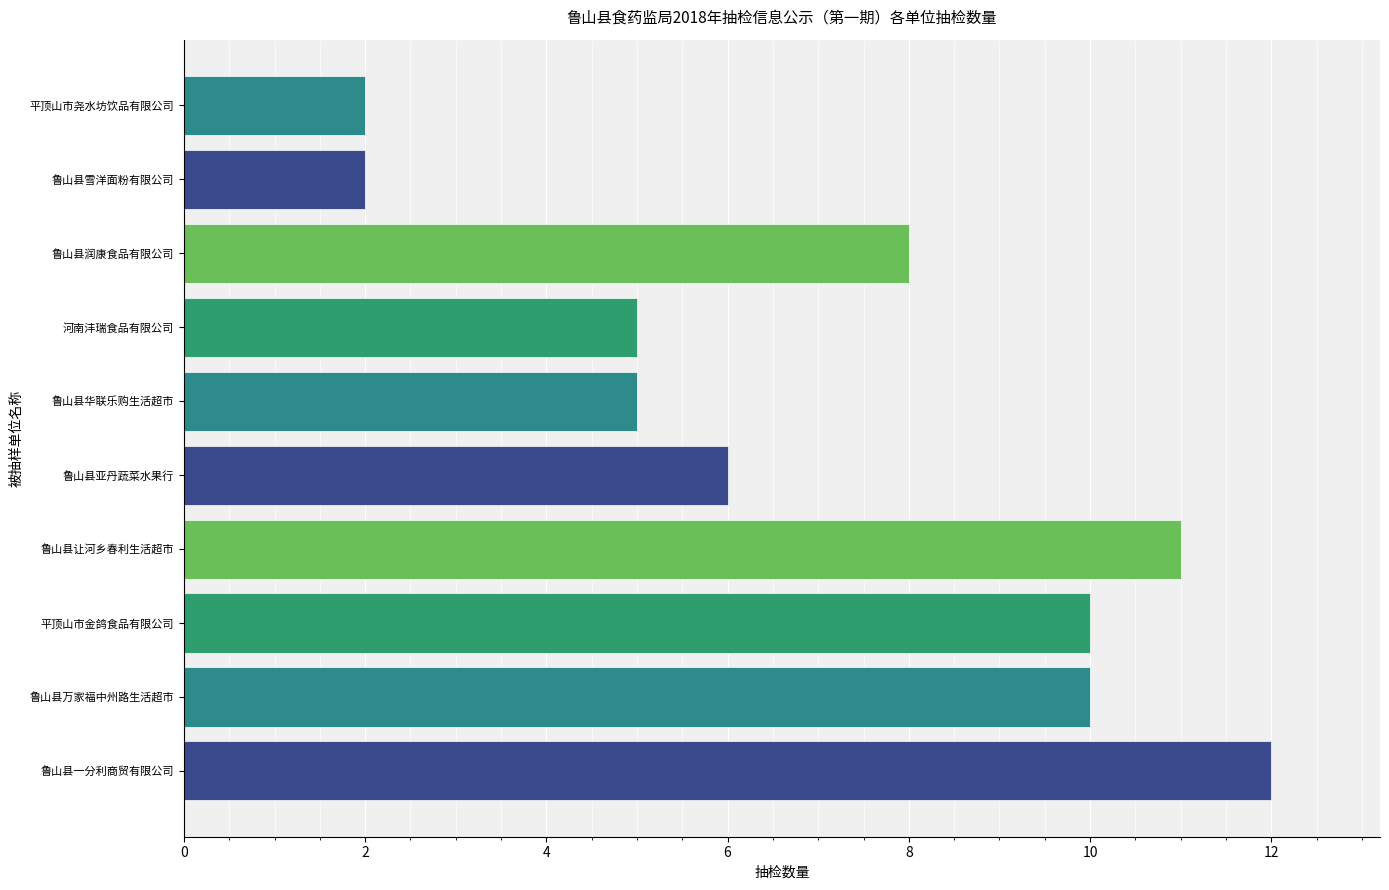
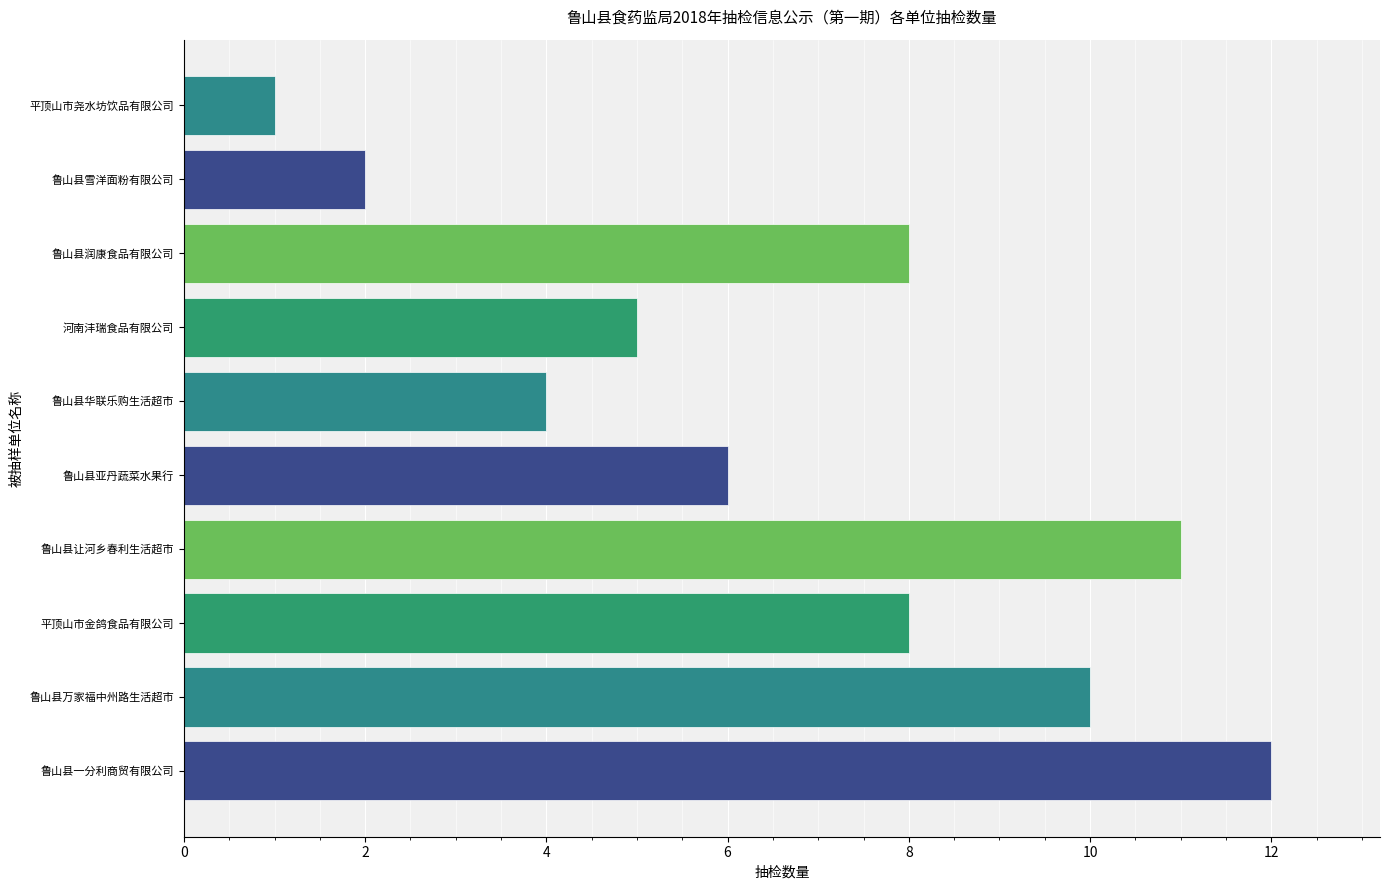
平顶山市尧水坊饮品有限公司: 2 -> 1
鲁山县华联乐购生活超市: 5 -> 4
平顶山市金鸽食品有限公司: 10 -> 8
